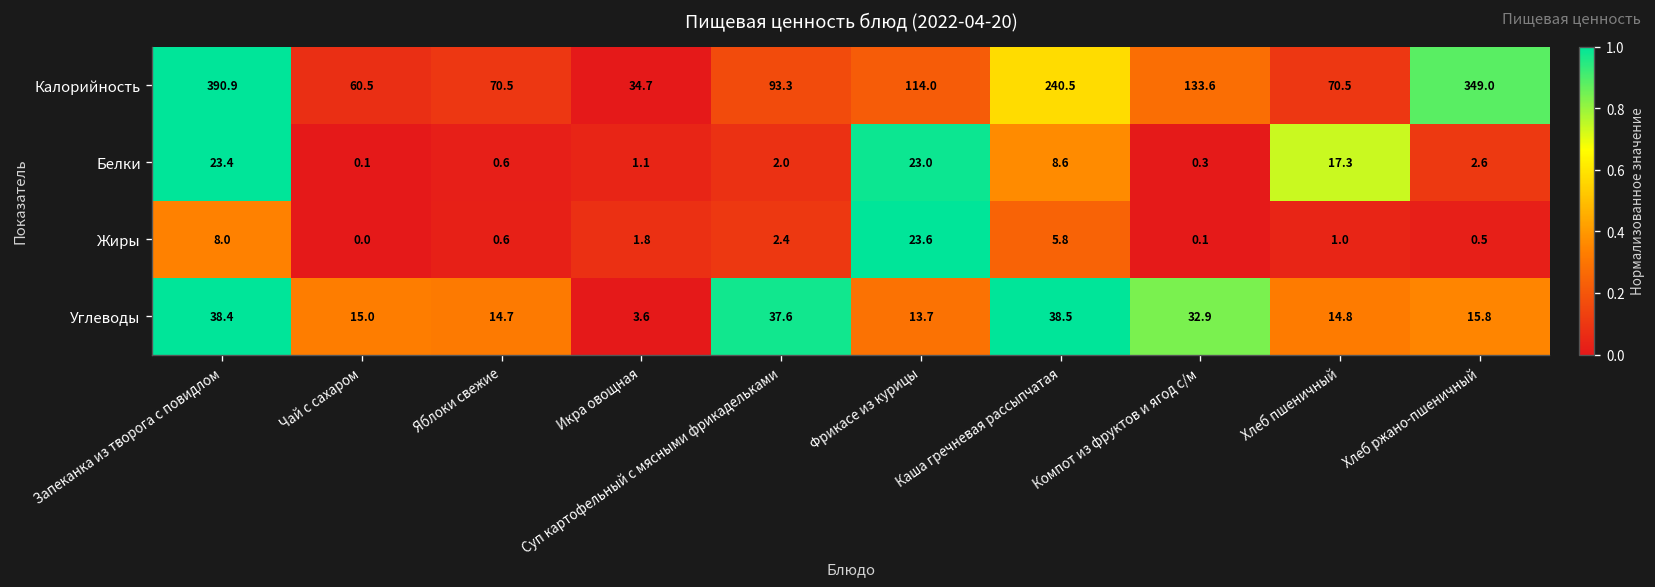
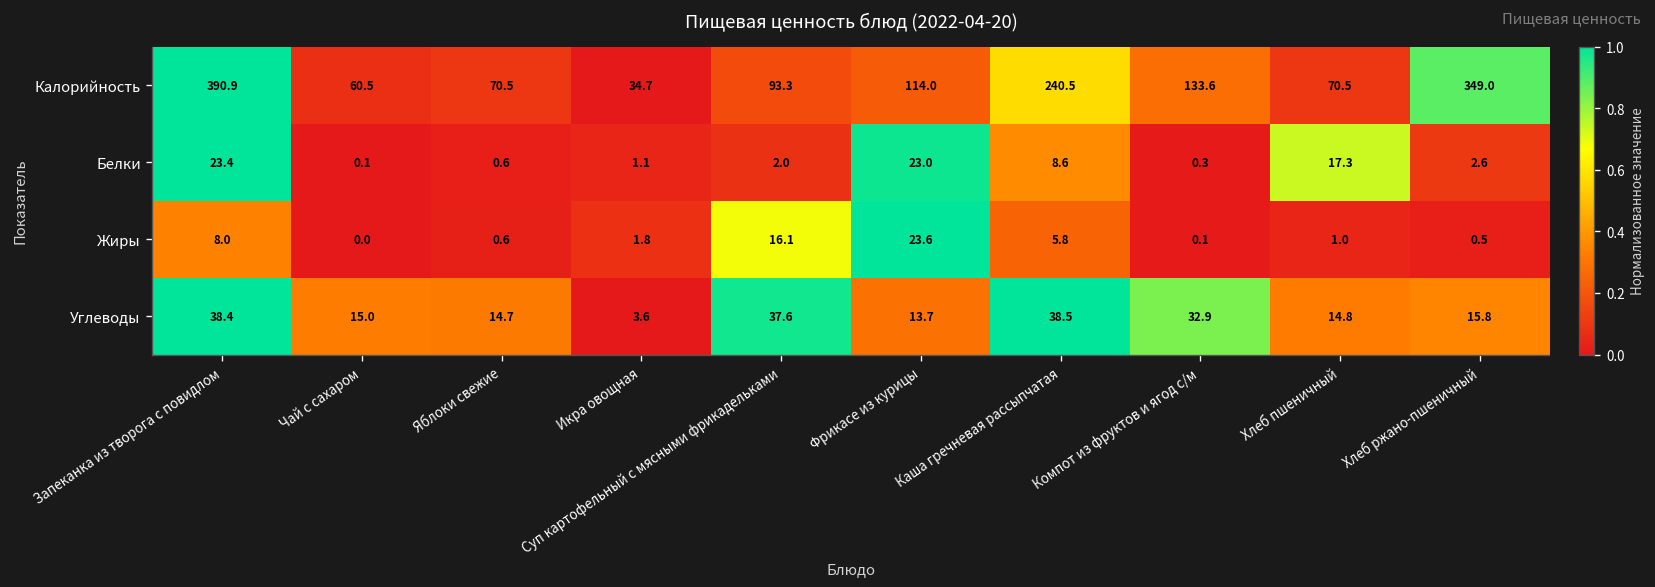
Жиры, Суп картофельный с мясными фрикадельками: 2.4 -> 16.1
